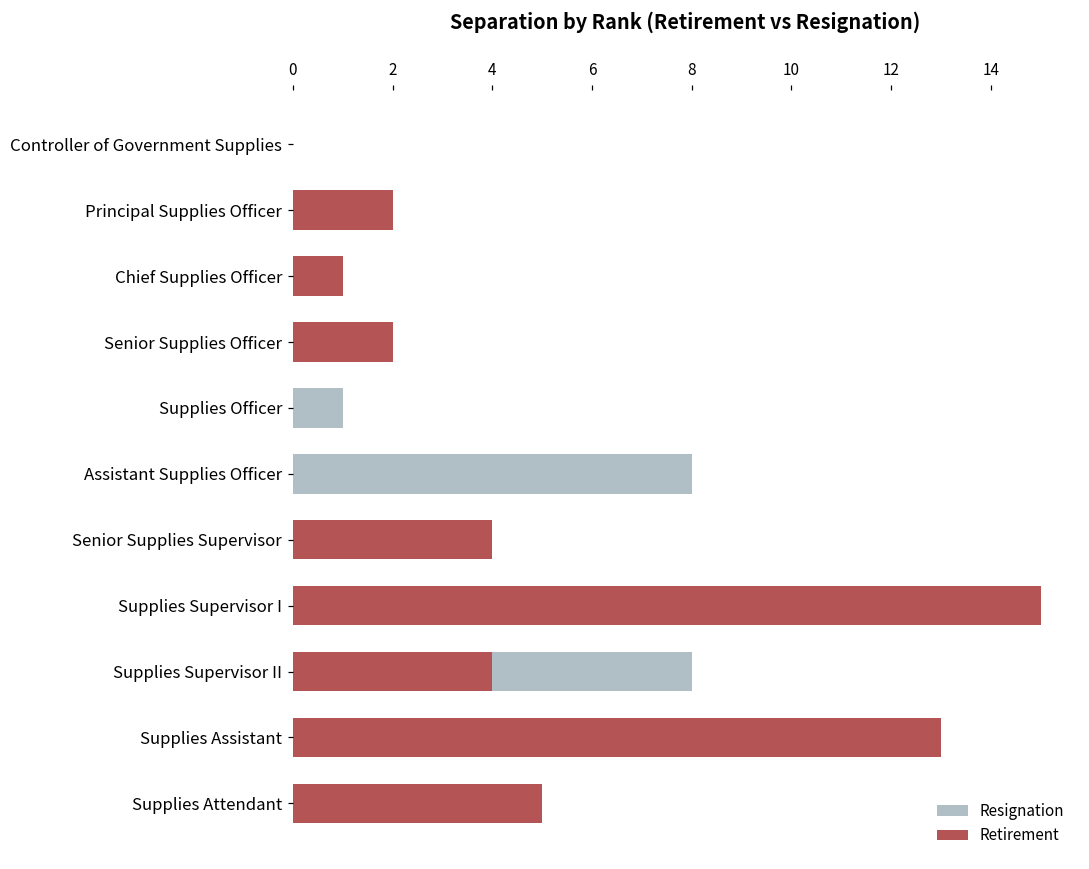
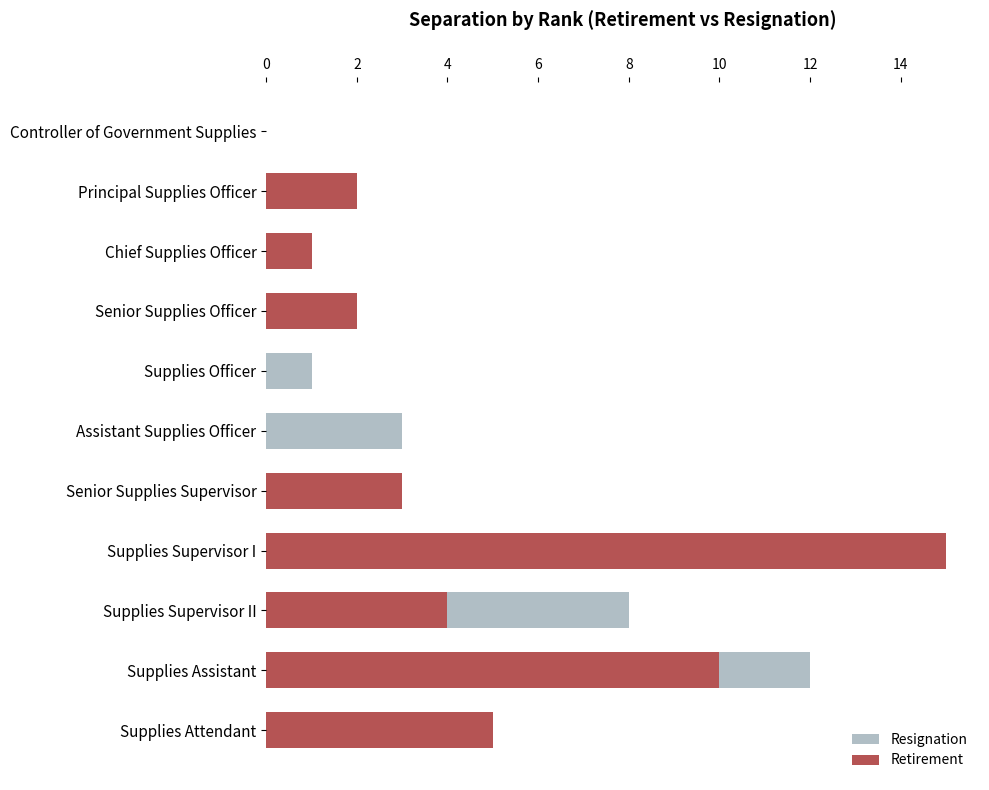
Resignation, Assistant Supplies Officer: 8 -> 3
Retirement, Senior Supplies Supervisor: 4 -> 3
Resignation, Supplies Assistant: 11 -> 12
Retirement, Supplies Assistant: 13 -> 10
